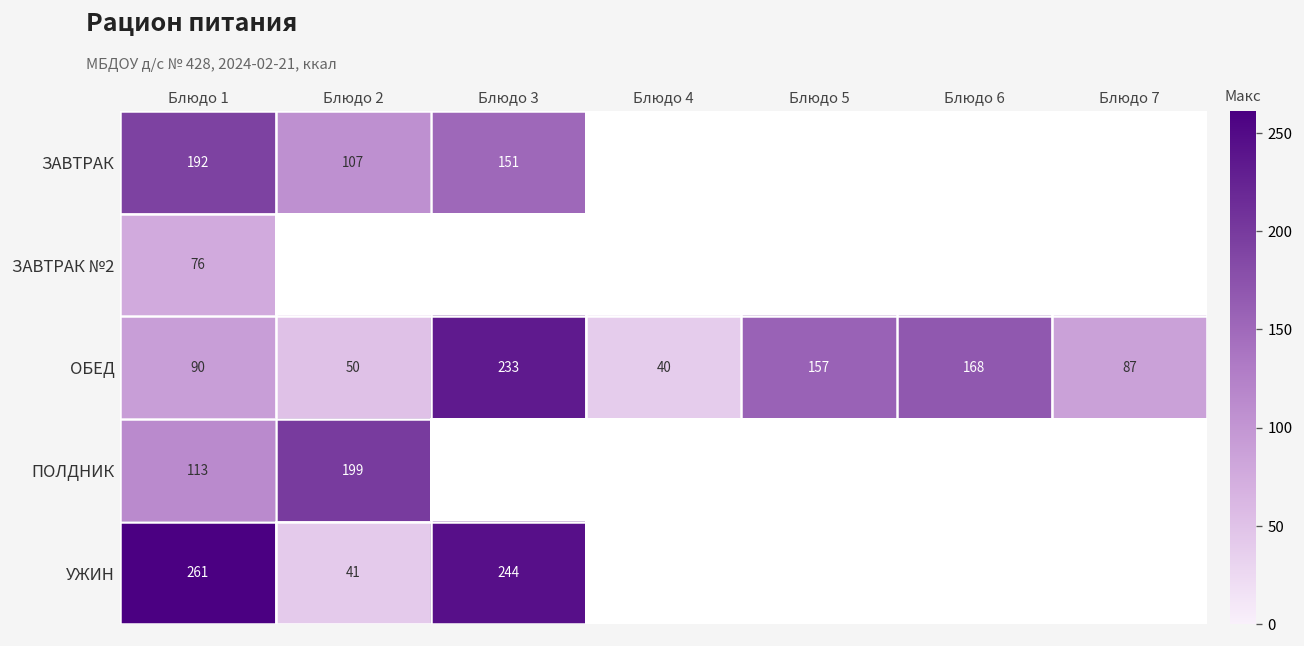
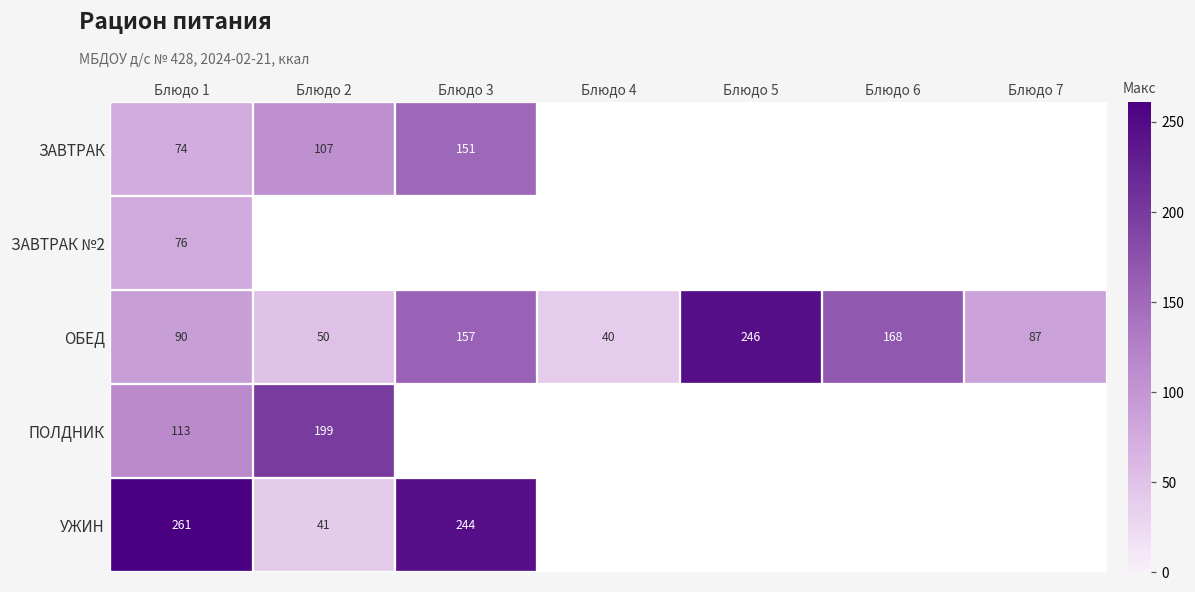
ЗАВТРАК, Блюдо 1: 192 -> 74
ОБЕД, Блюдо 3: 233 -> 157
ОБЕД, Блюдо 5: 157 -> 246
